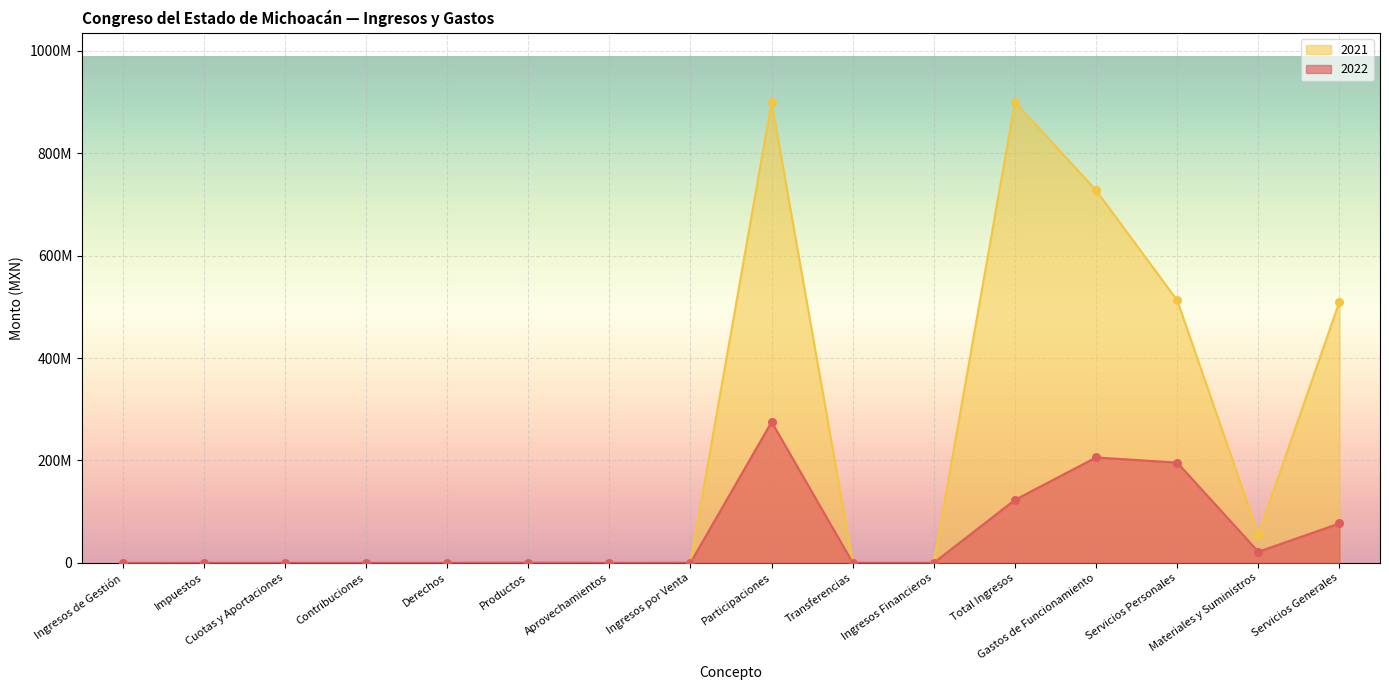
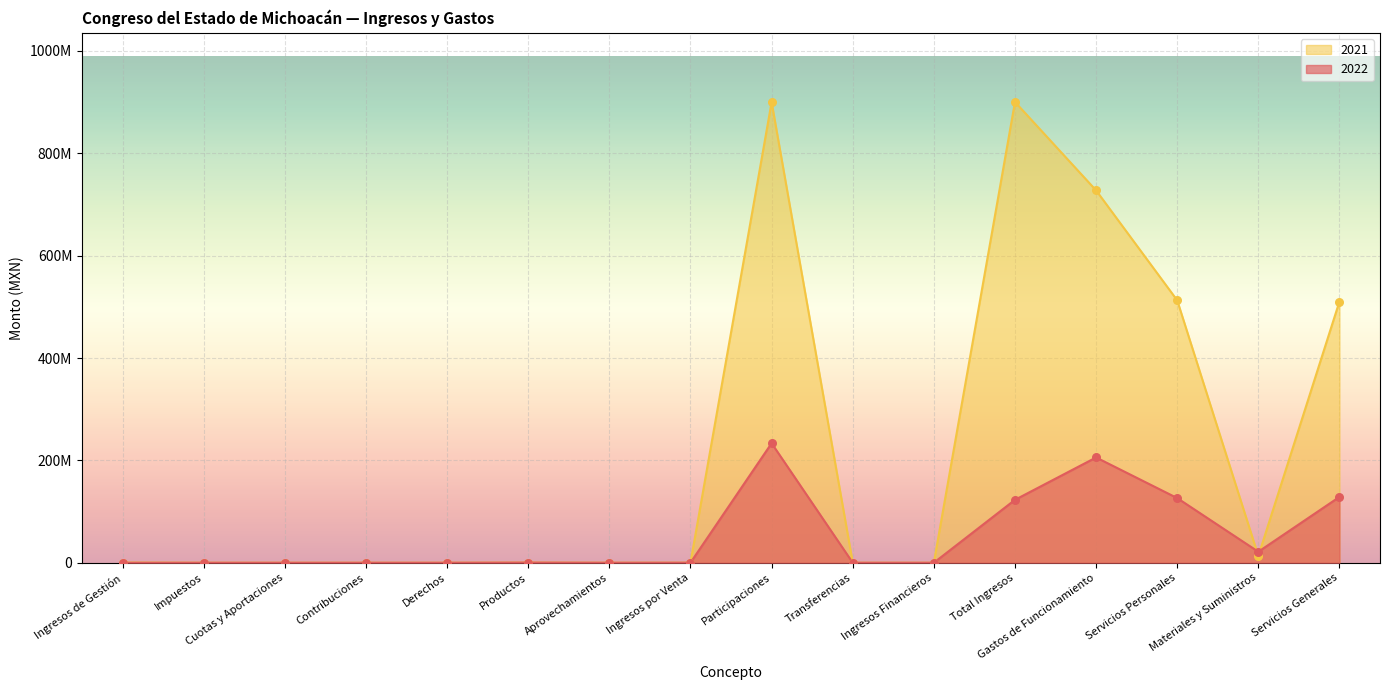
2022, Participaciones: 280000000 -> 230000000
2022, Servicios Personales: 200000000 -> 130000000
2021, Materiales y Suministros: 60000000 -> 10000000
2022, Servicios Generales: 80000000 -> 130000000
